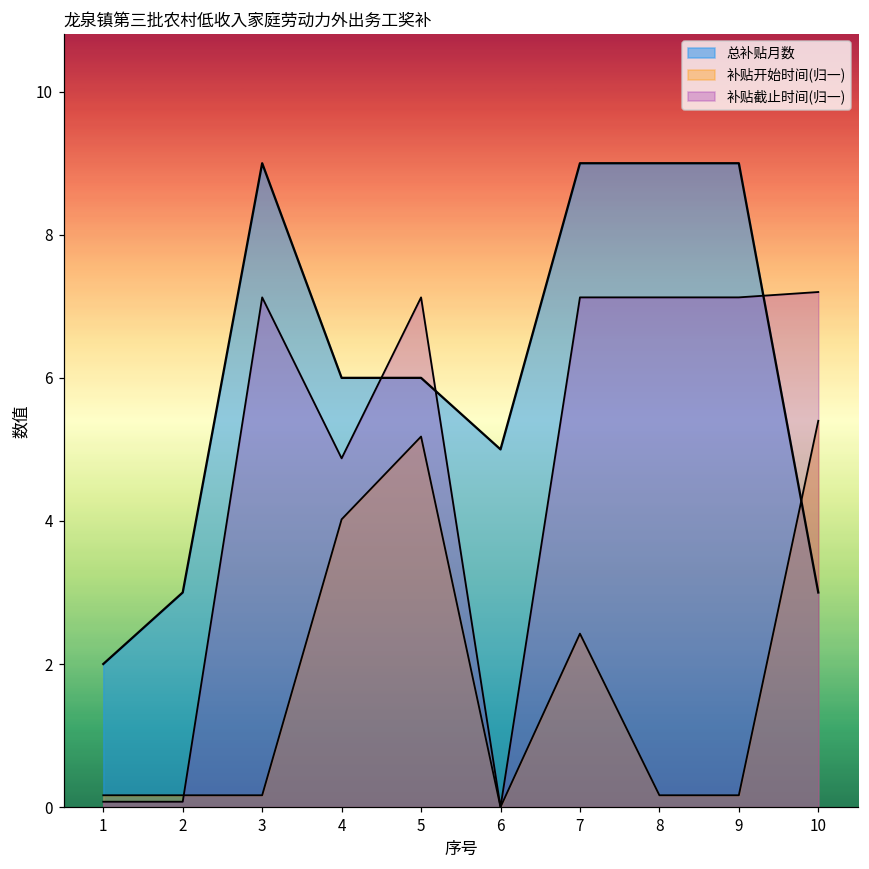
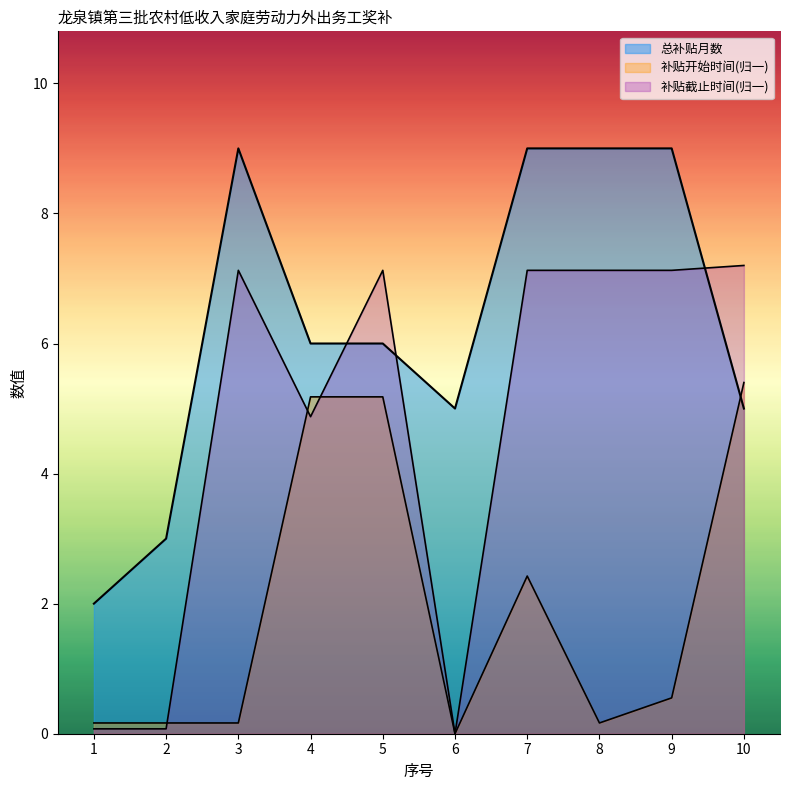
补贴开始时间(归一), 4: 4.0 -> 5.2
补贴开始时间(归一), 9: 0.2 -> 0.6
总补贴月数, 10: 3 -> 5
